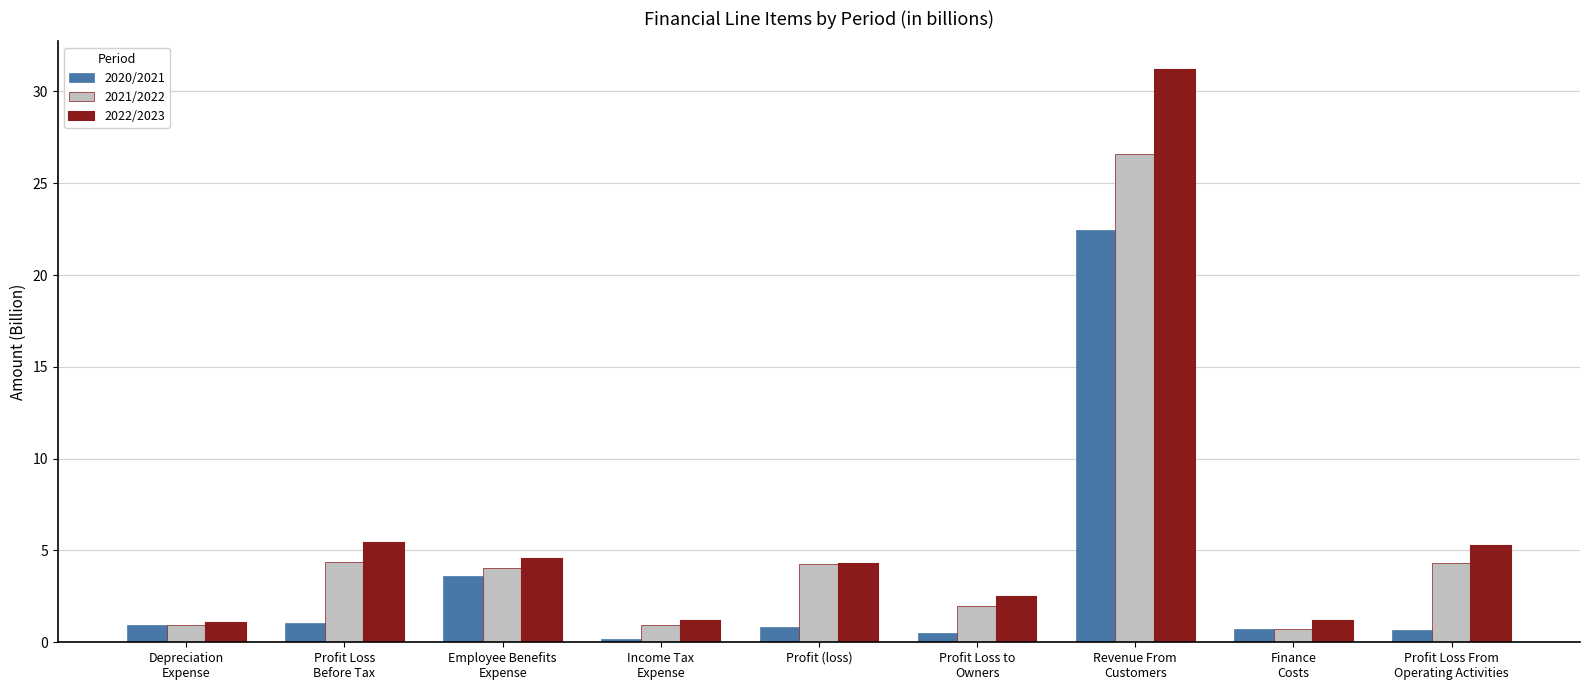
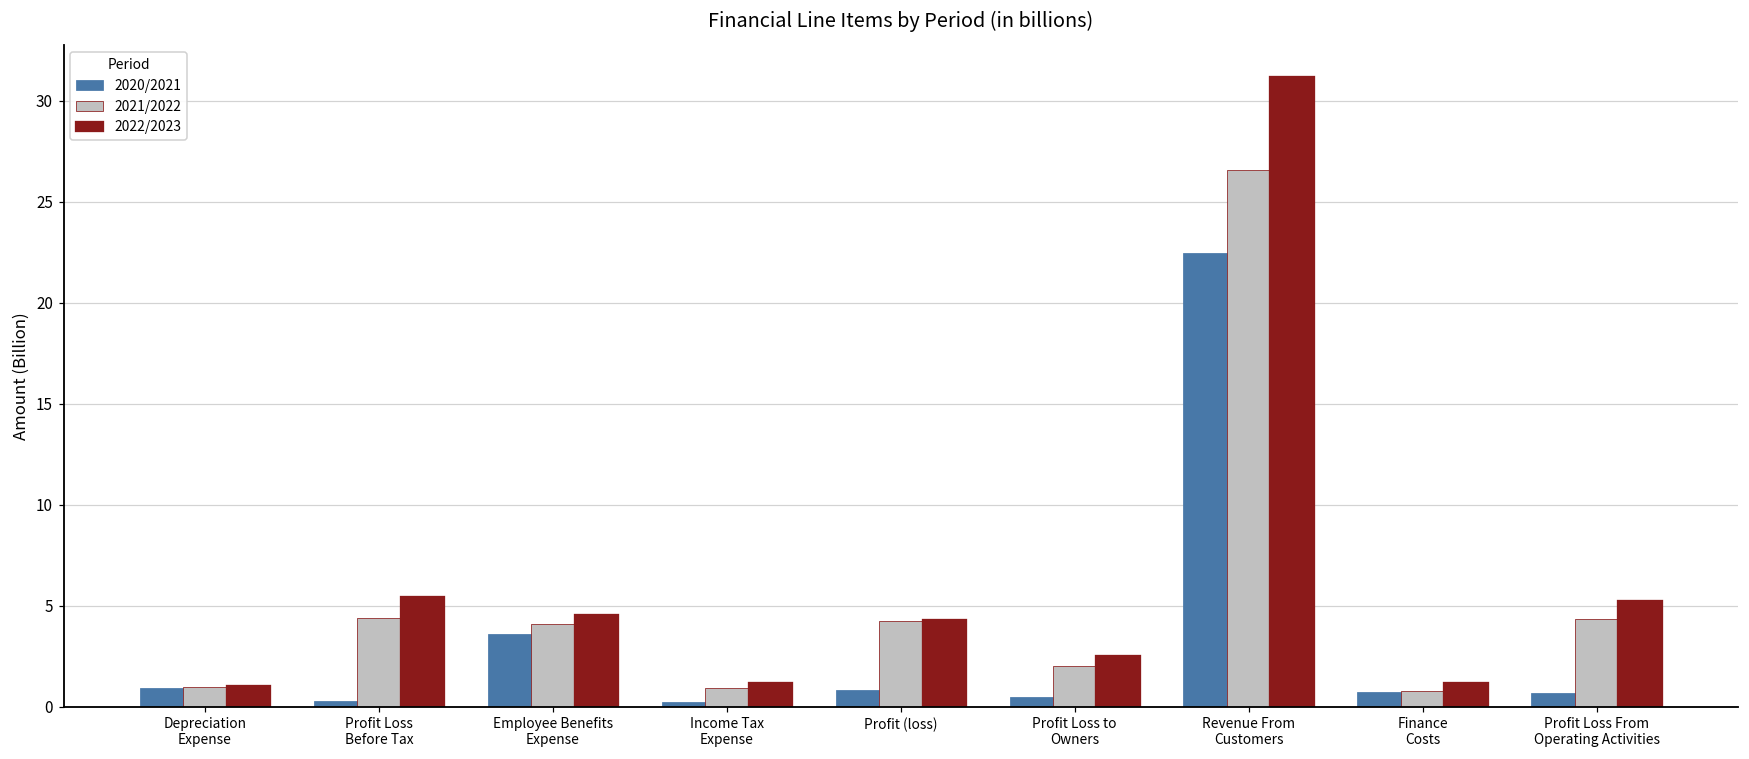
2020/2021, Profit Loss Before Tax: 1.0 -> 0.3
